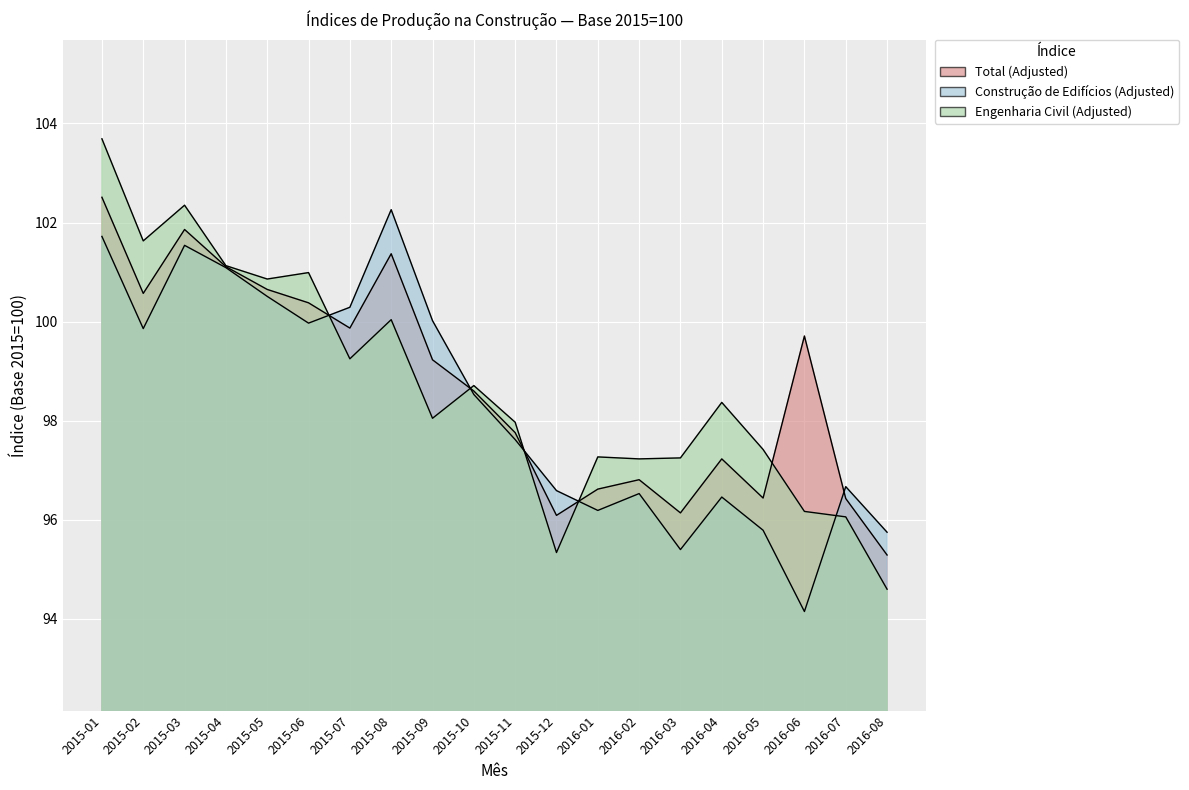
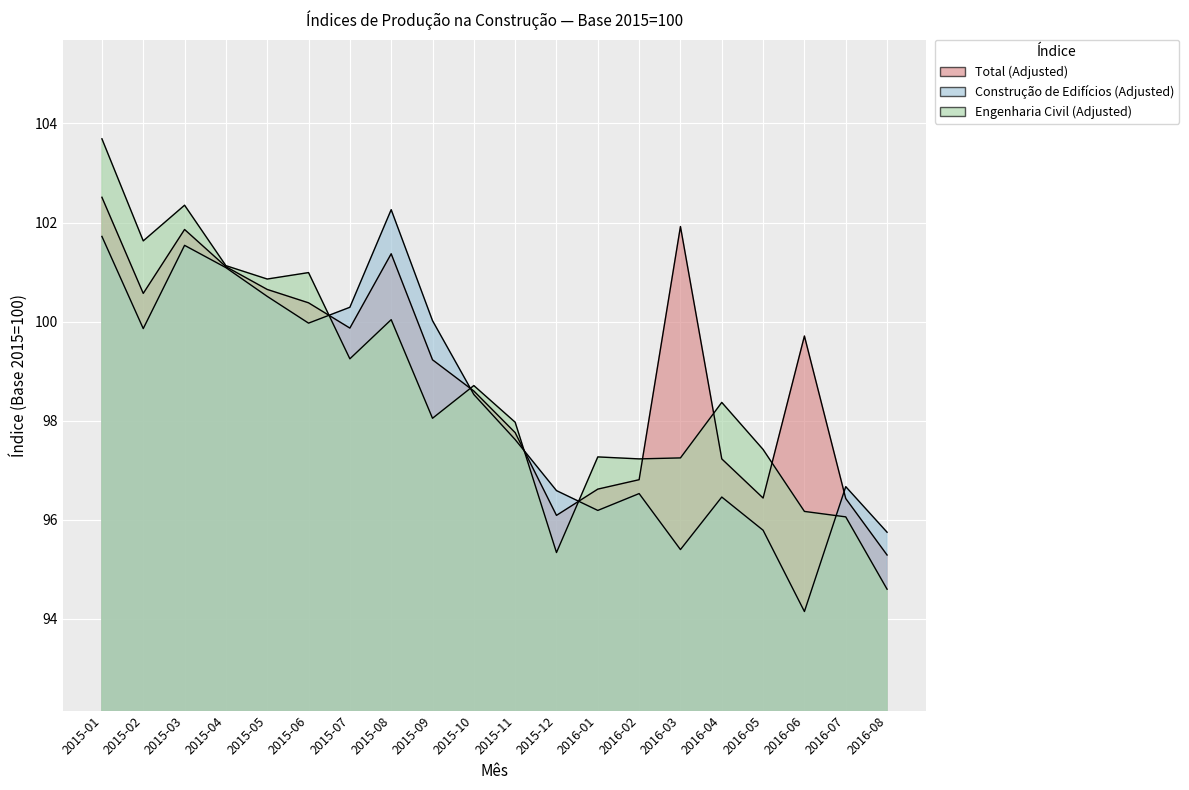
Total (Adjusted), 2016-03: 96.1 -> 101.9
